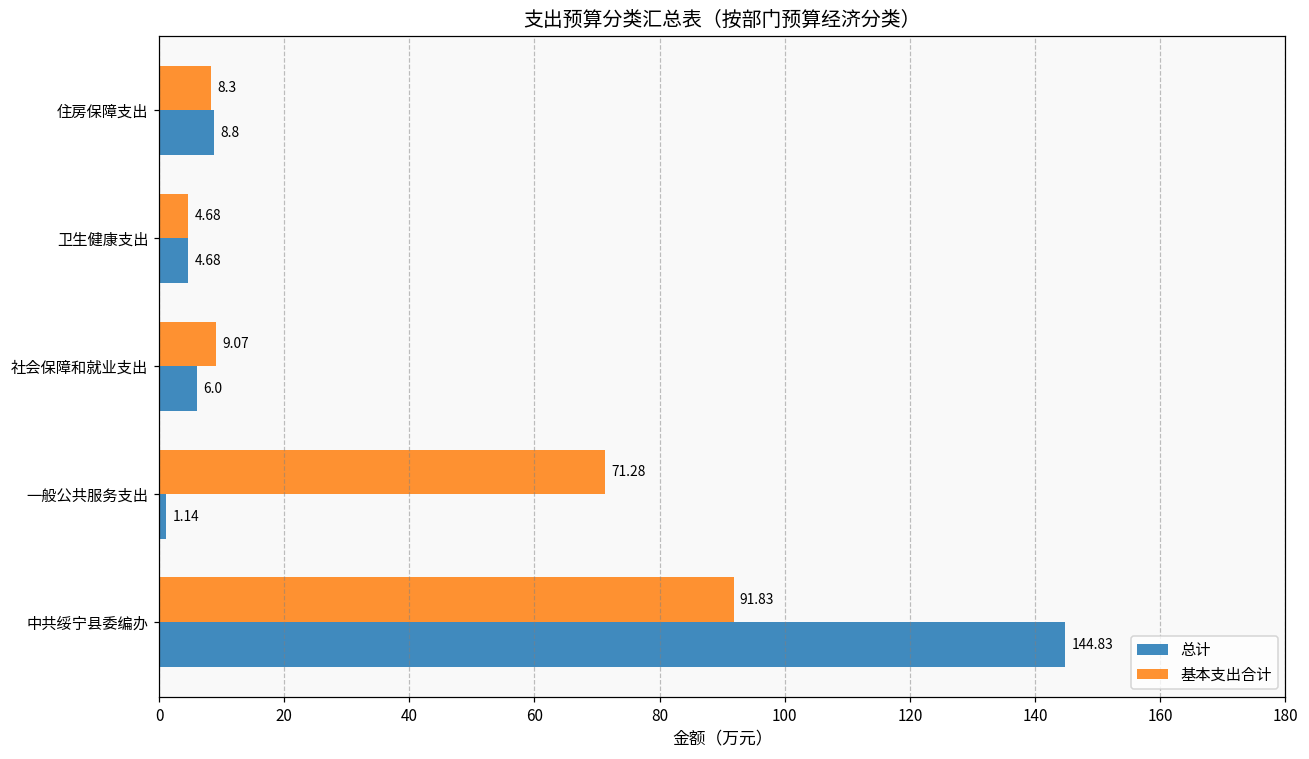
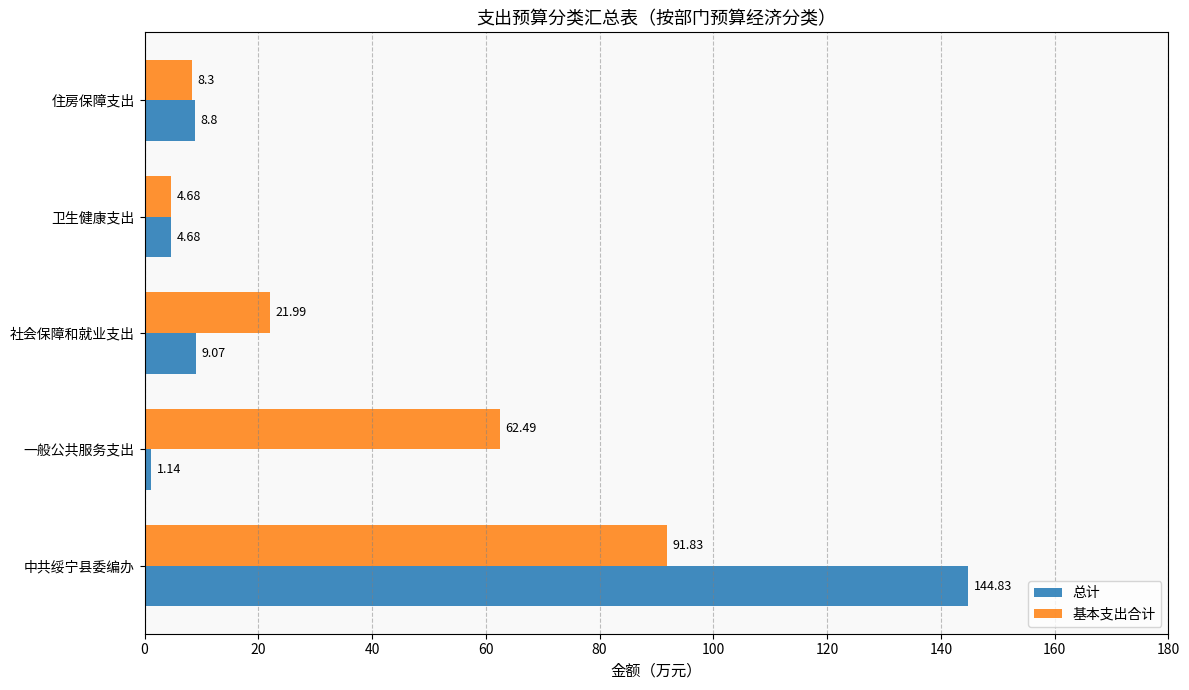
基本支出合计, 社会保障和就业支出: 9.07 -> 21.99
总计, 社会保障和就业支出: 6.0 -> 9.07
基本支出合计, 一般公共服务支出: 71.28 -> 62.49
